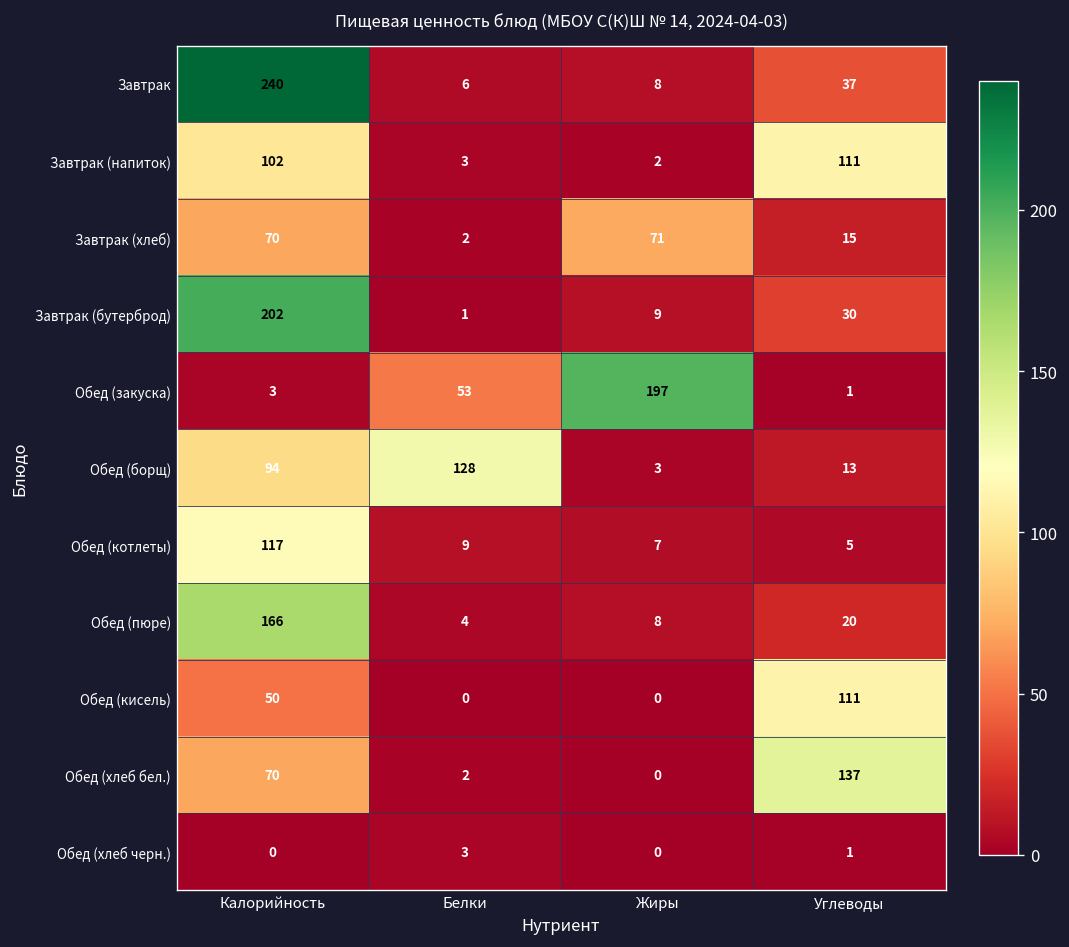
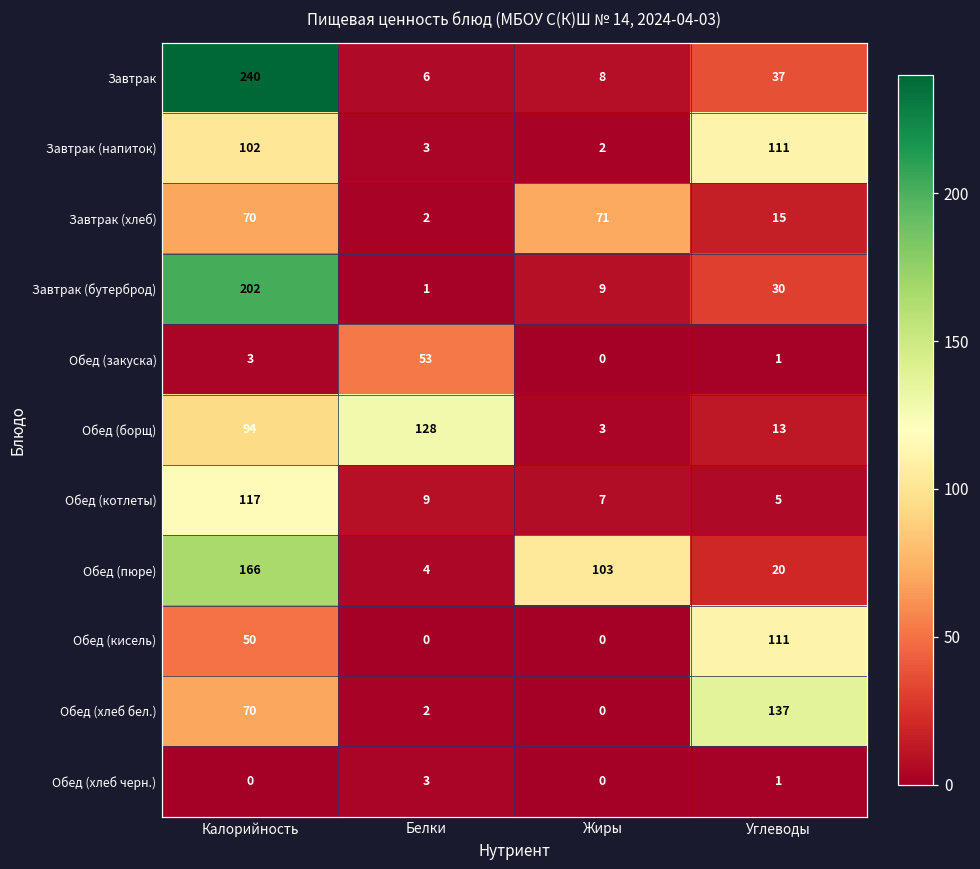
Обед (закуска), Жиры: 197 -> 0
Обед (пюре), Жиры: 8 -> 103
